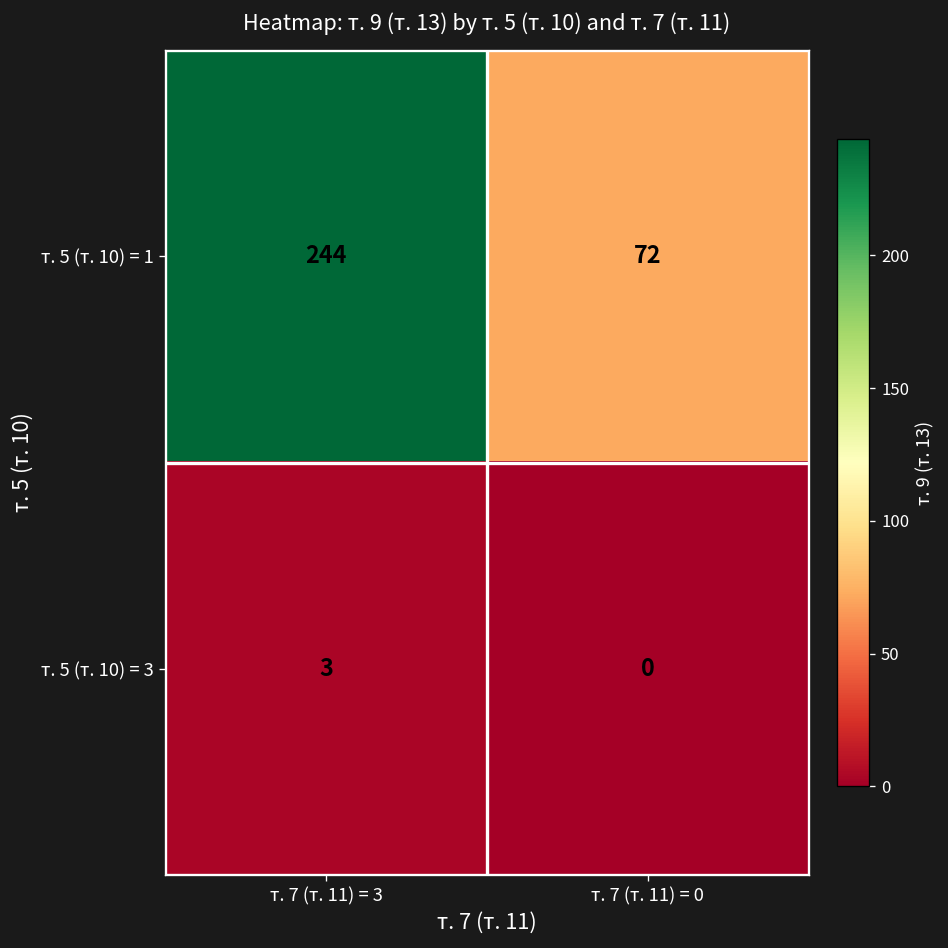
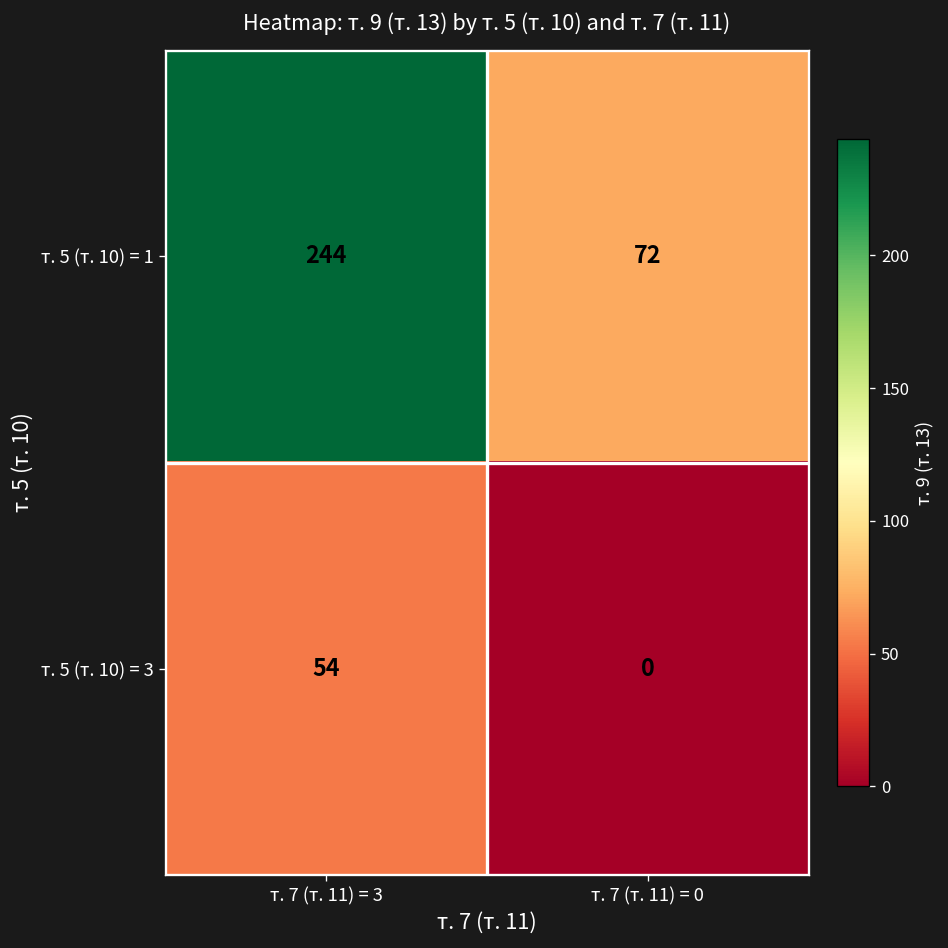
т. 5 (т. 10) = 3, т. 7 (т. 11) = 3: 3 -> 54
